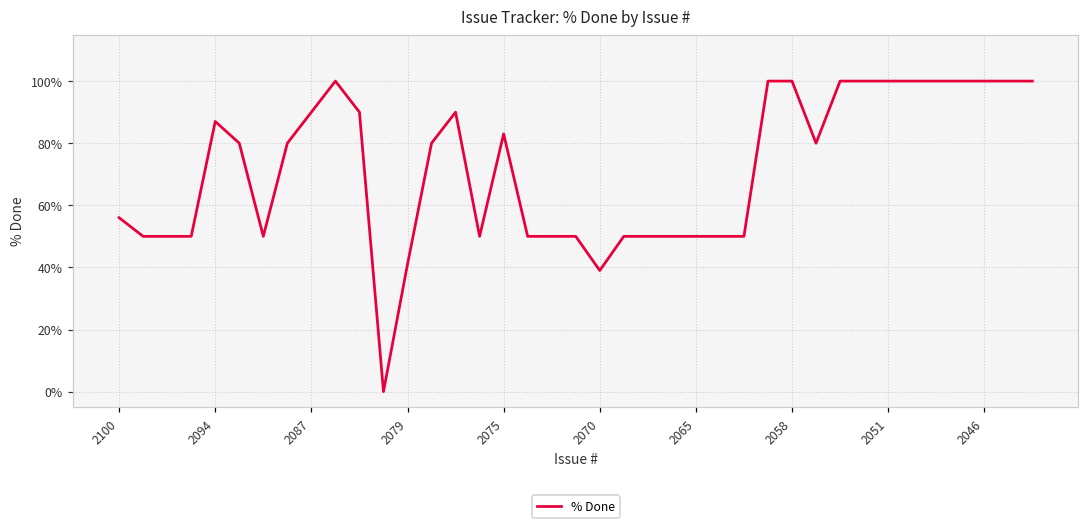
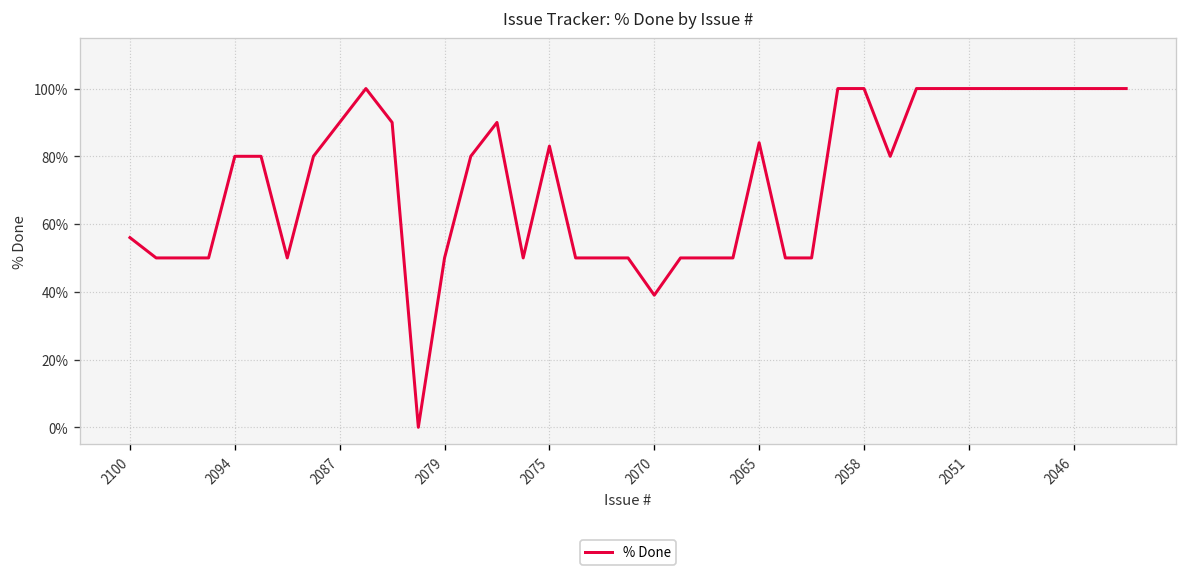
2094: 87% -> 80%
2079: 41% -> 50%
2065: 50% -> 84%
